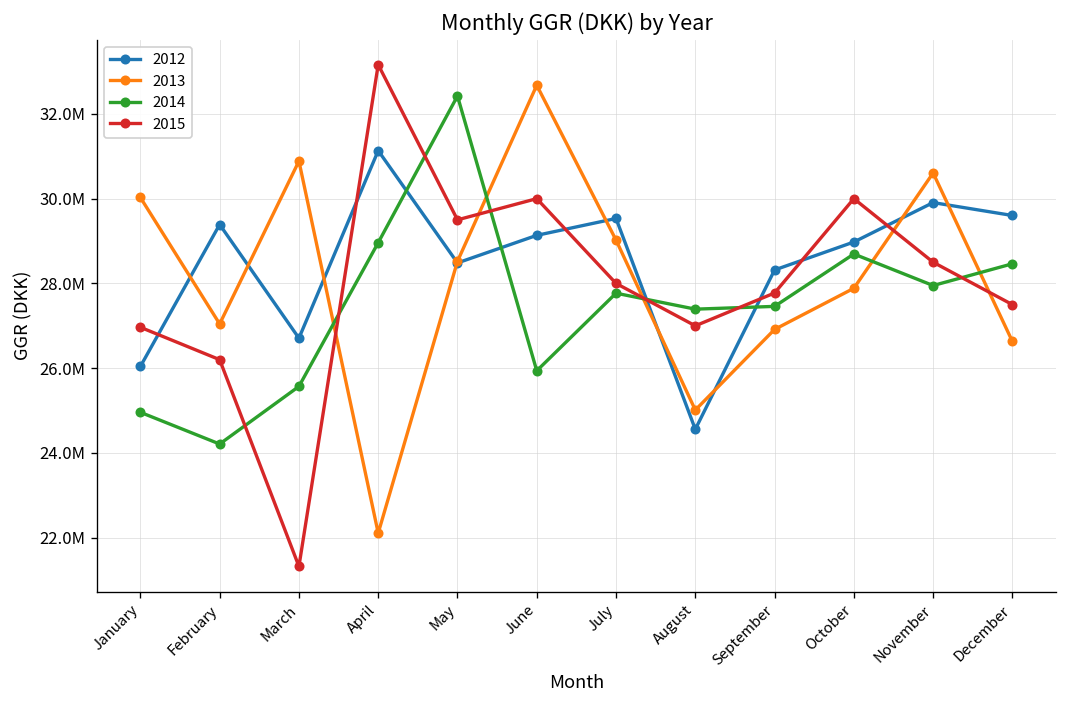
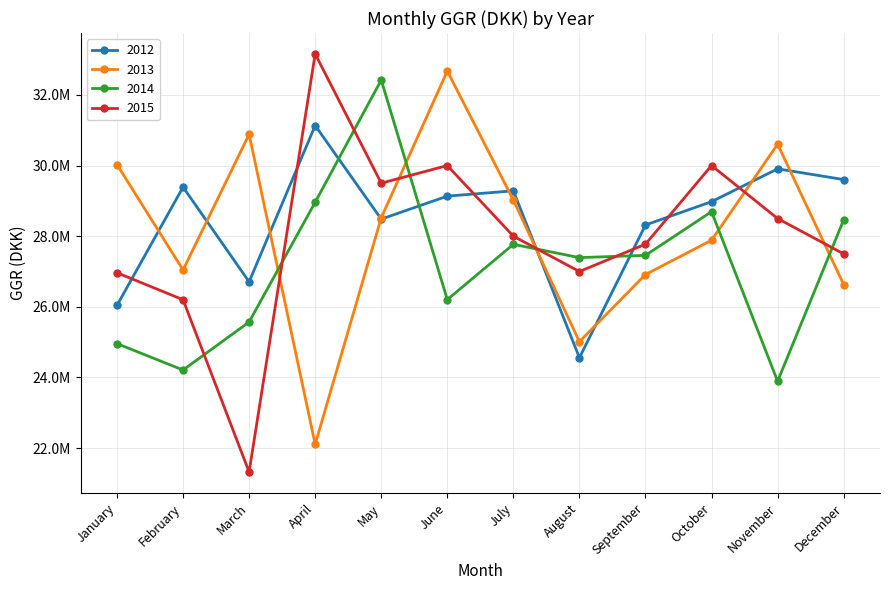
2014, June: 25900000 -> 26200000
2012, July: 29500000 -> 29300000
2014, November: 28000000 -> 23900000
